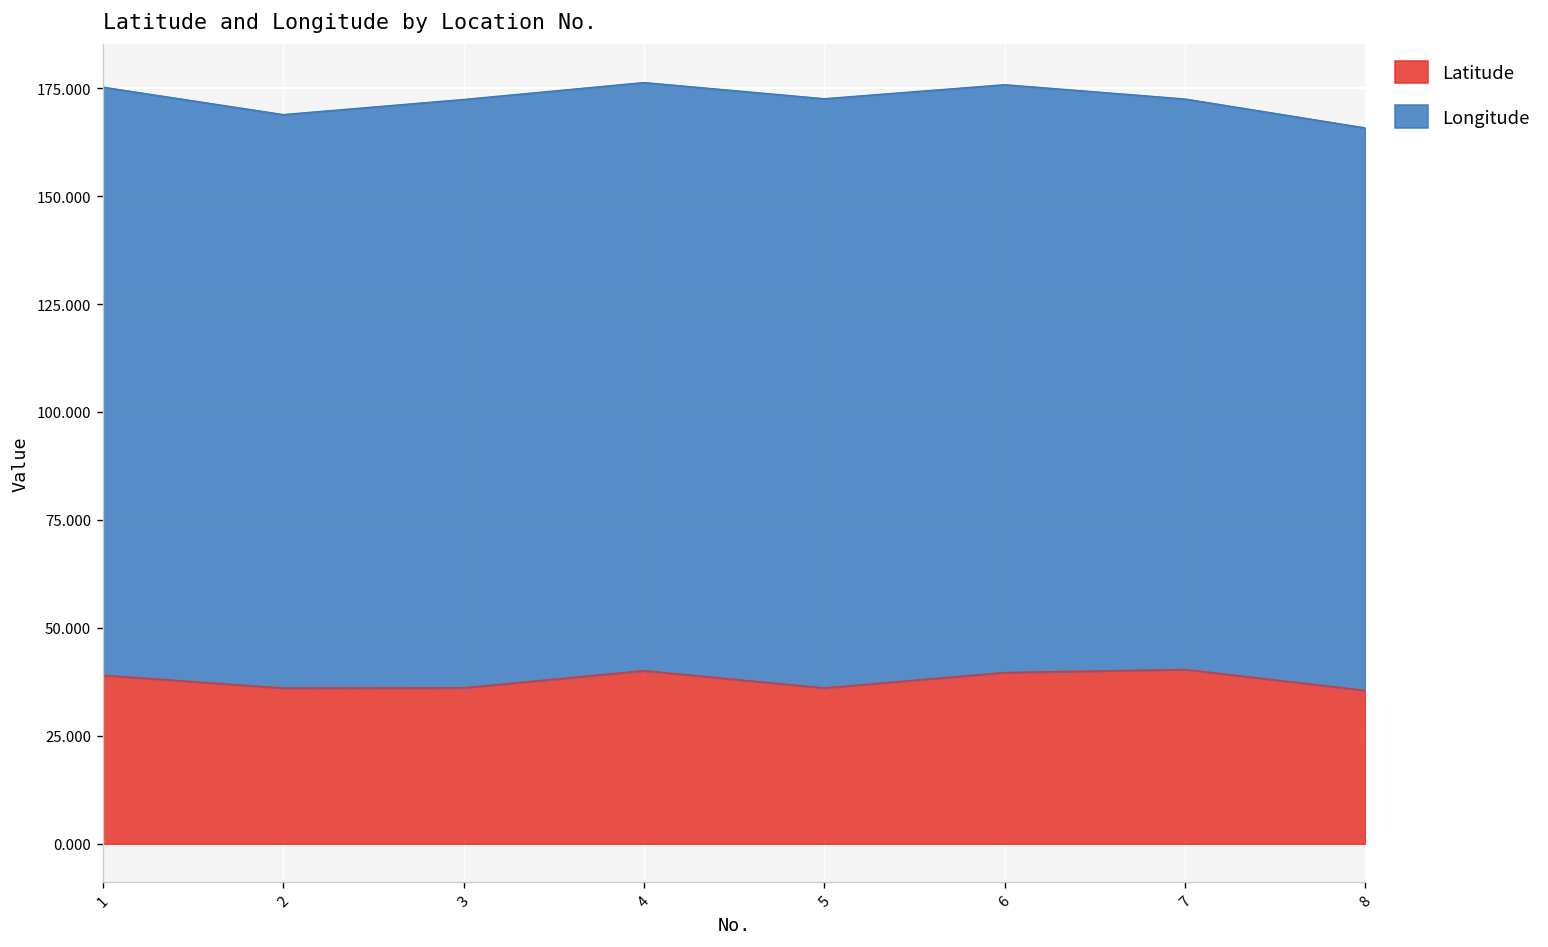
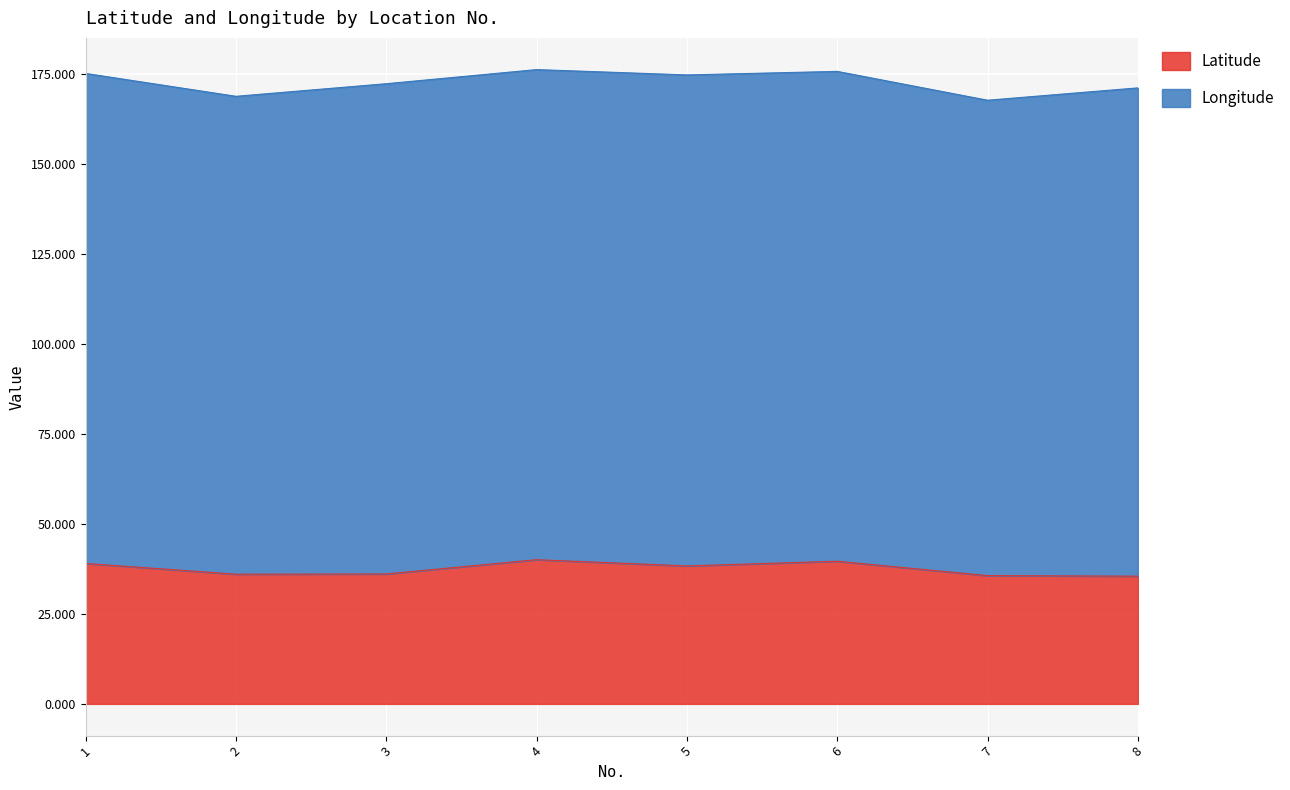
Latitude, 5: 36 -> 38
Latitude, 7: 40 -> 36
Longitude, 8: 130 -> 136
